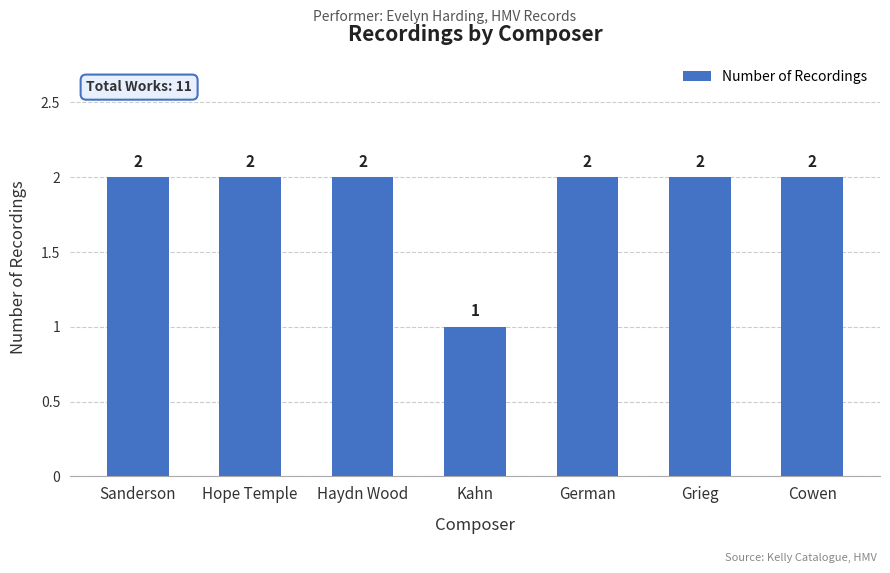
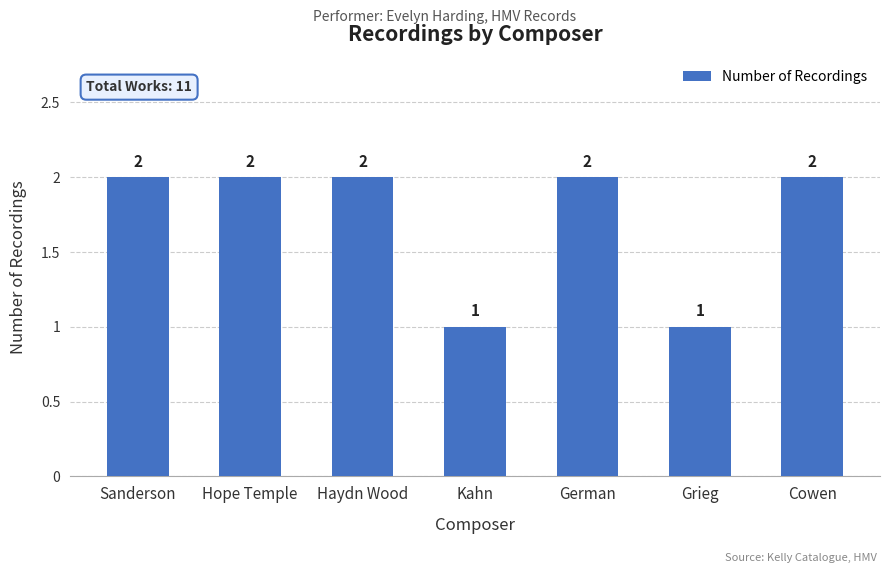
Grieg: 2 -> 1
